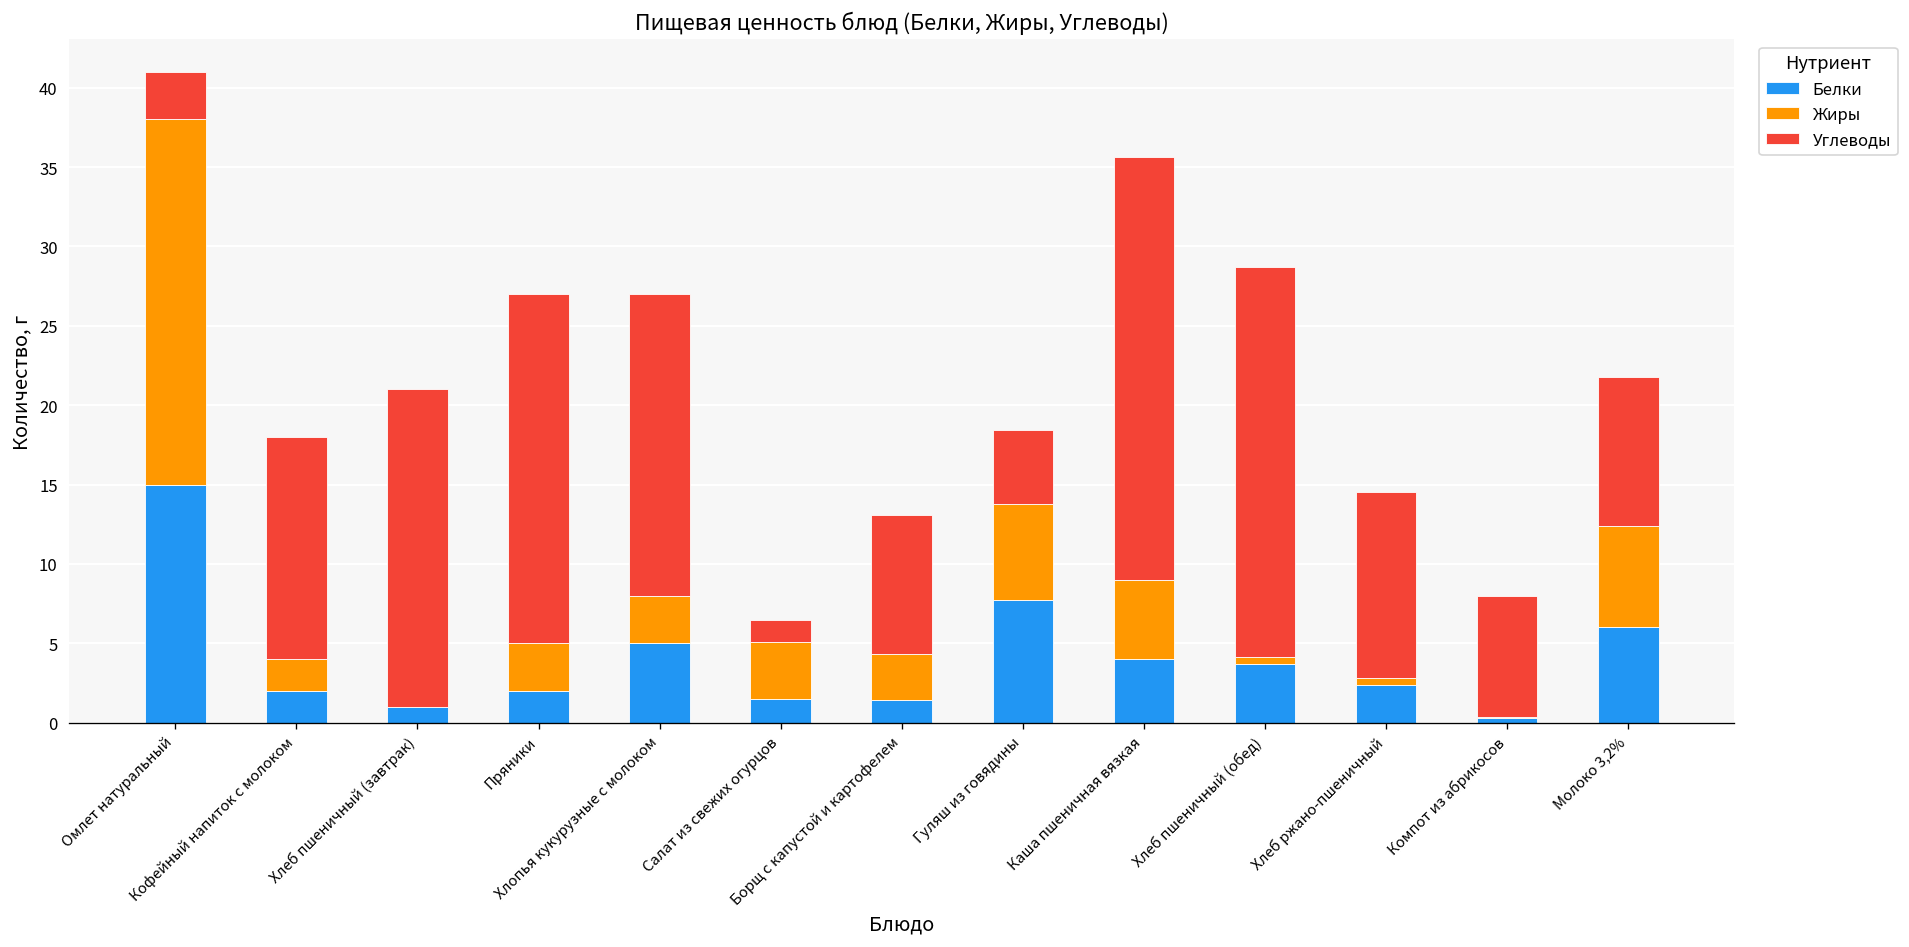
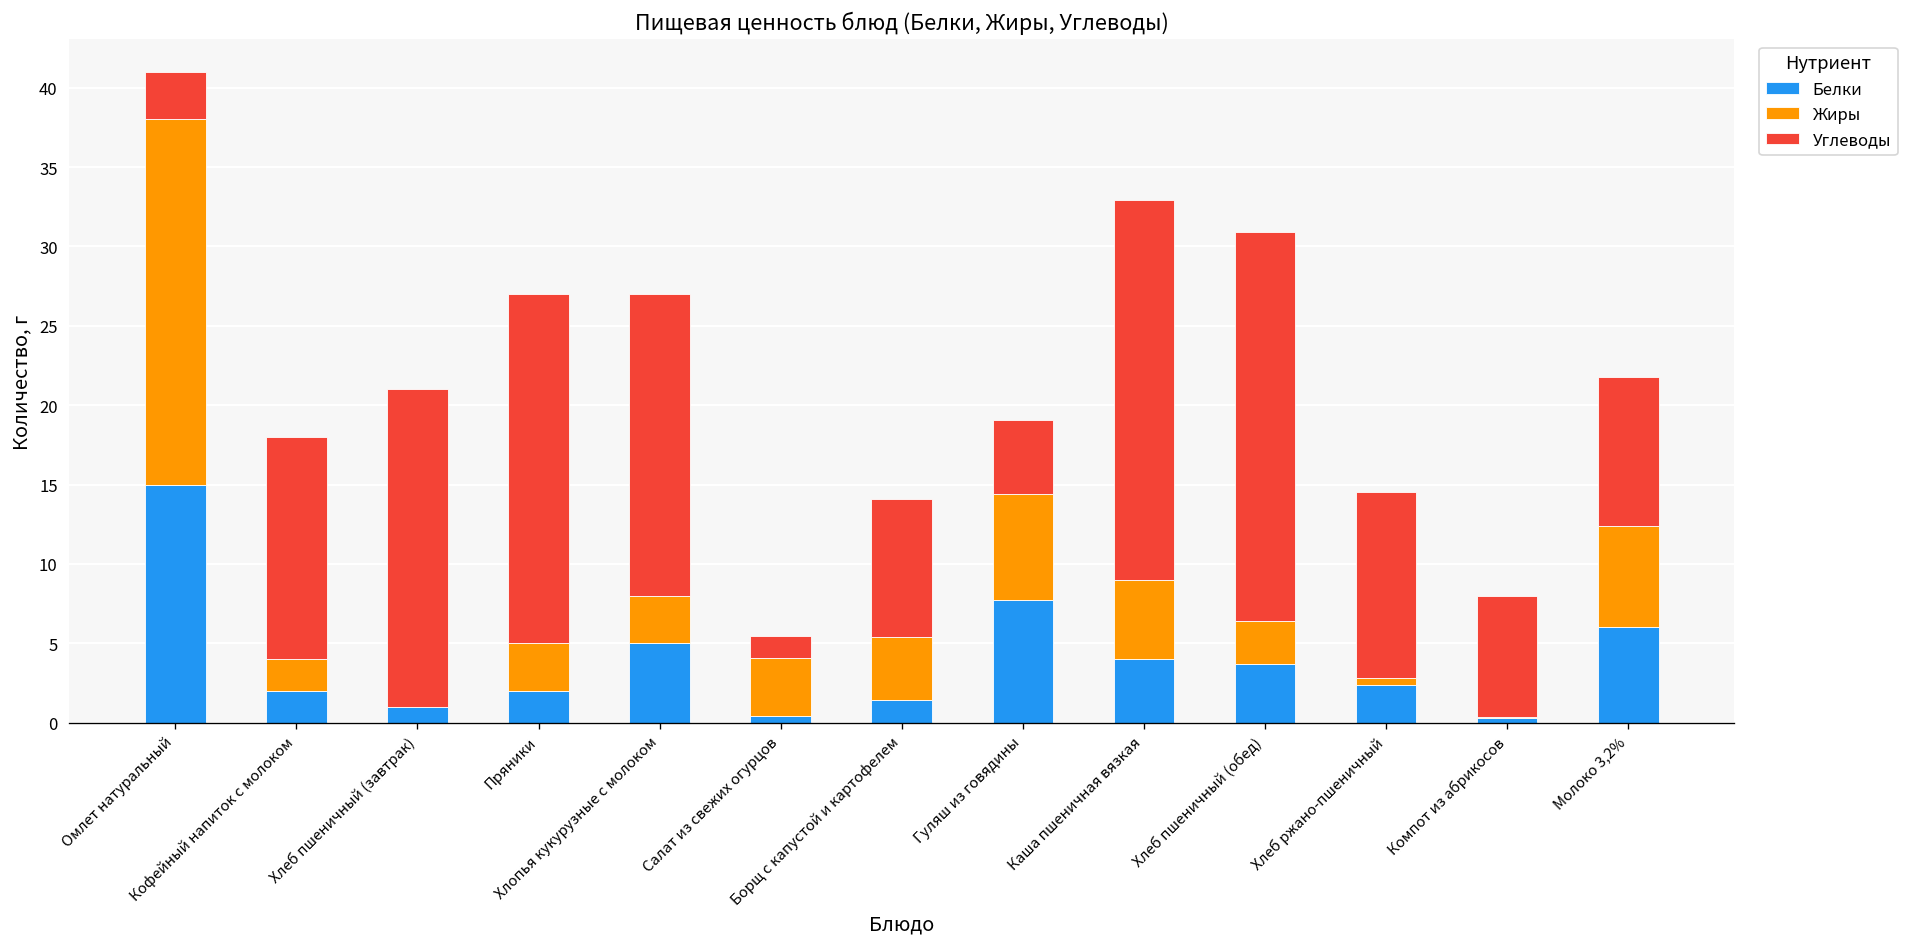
Белки, Салат из свежих огурцов: 1.5 -> 0.5
Жиры, Борщ с капустой и картофелем: 2.9 -> 3.9
Жиры, Гуляш из говядины: 6.0 -> 6.7
Углеводы, Каша пшеничная вязкая: 26.6 -> 23.9
Жиры, Хлеб пшеничный (обед): 0.4 -> 2.7
